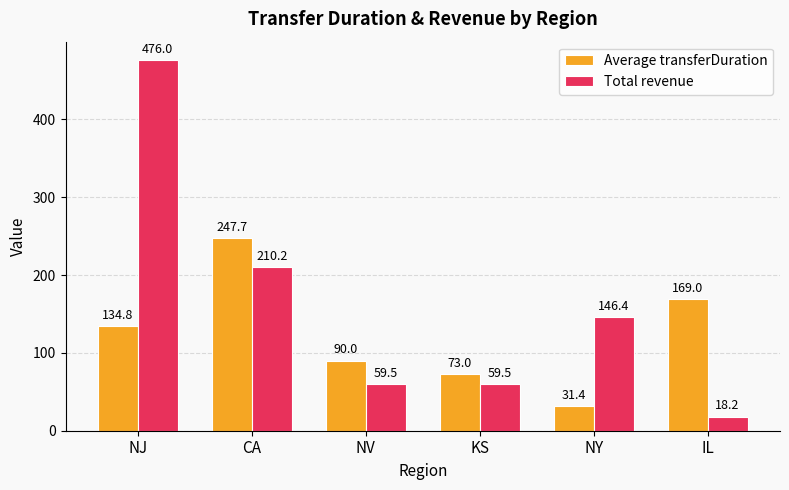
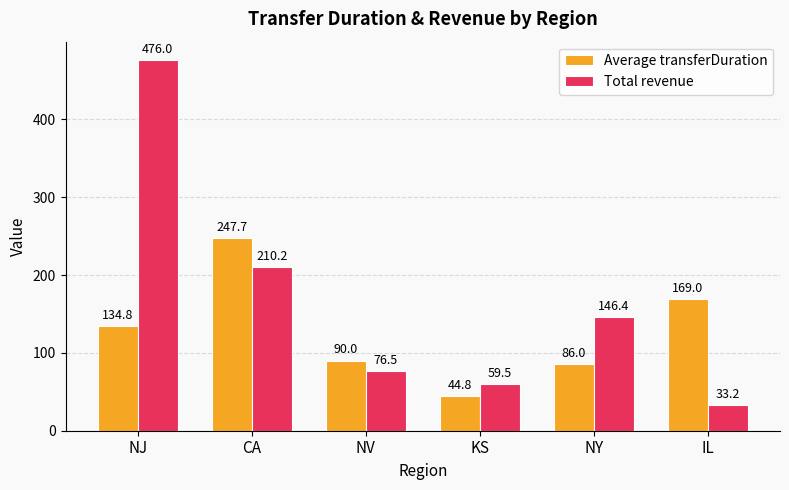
Total revenue, NV: 59.5 -> 76.5
Average transferDuration, KS: 73.0 -> 44.8
Average transferDuration, NY: 31.4 -> 86.0
Total revenue, IL: 18.2 -> 33.2
